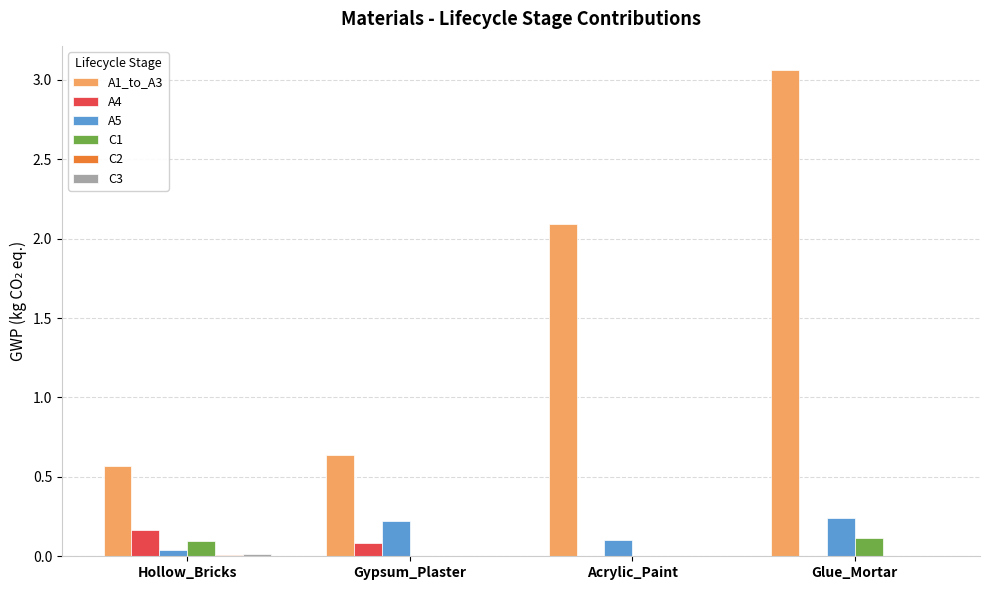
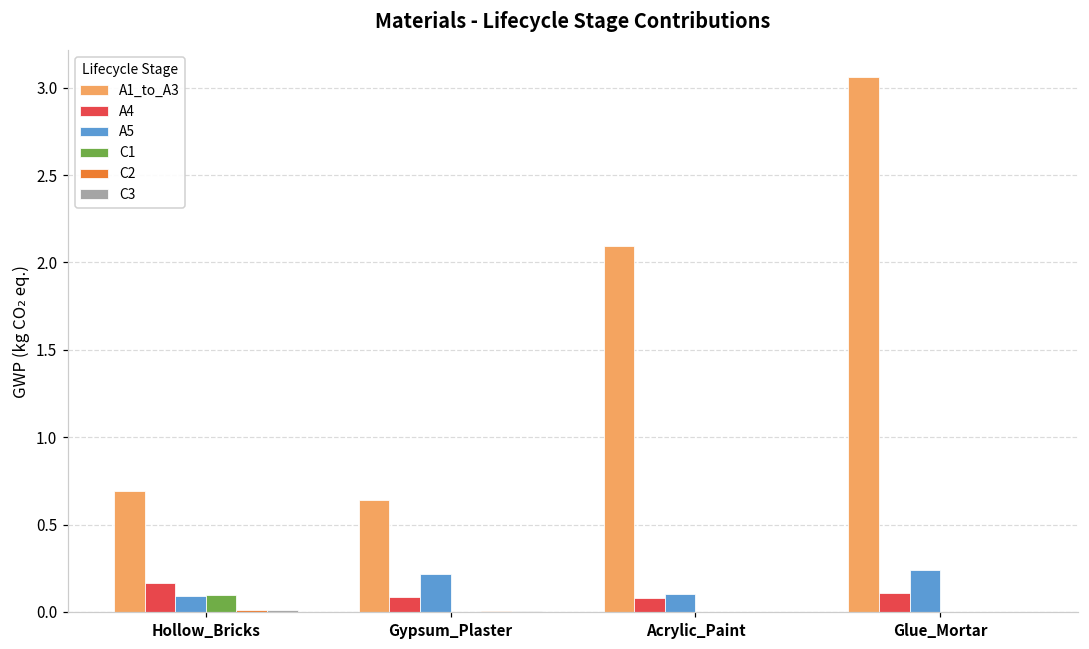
A1_to_A3, Hollow_Bricks: 0.57 -> 0.69
A5, Hollow_Bricks: 0.04 -> 0.09
A4, Acrylic_Paint: 0.00 -> 0.08
A4, Glue_Mortar: 0.00 -> 0.11
C1, Glue_Mortar: 0.12 -> 0.00
